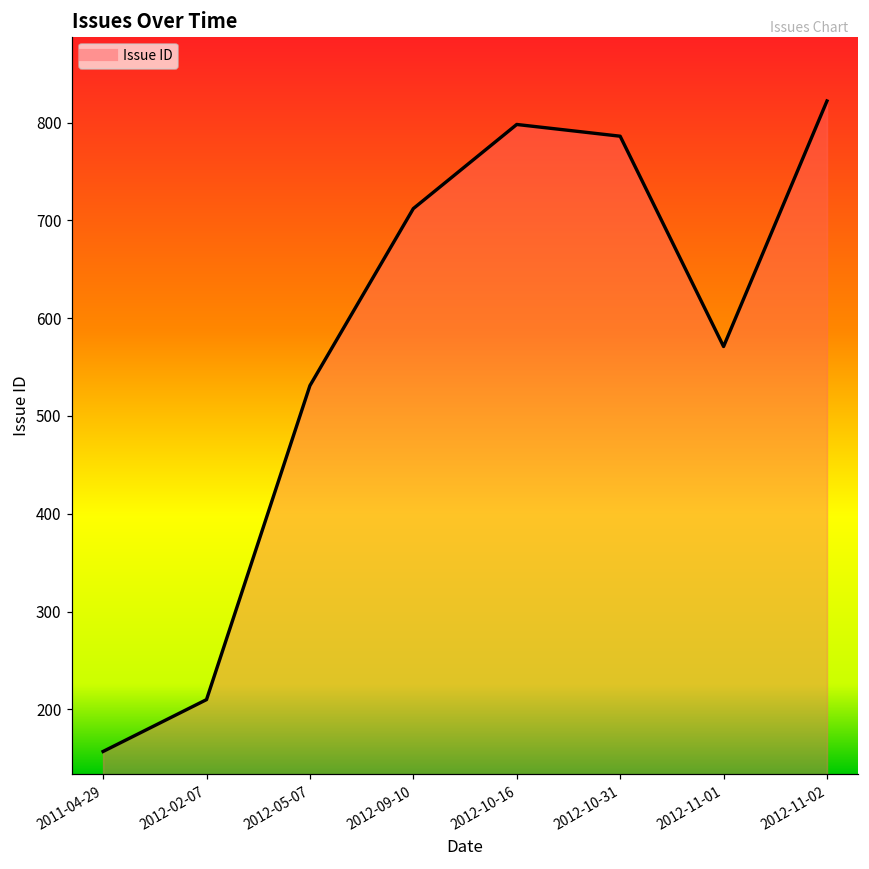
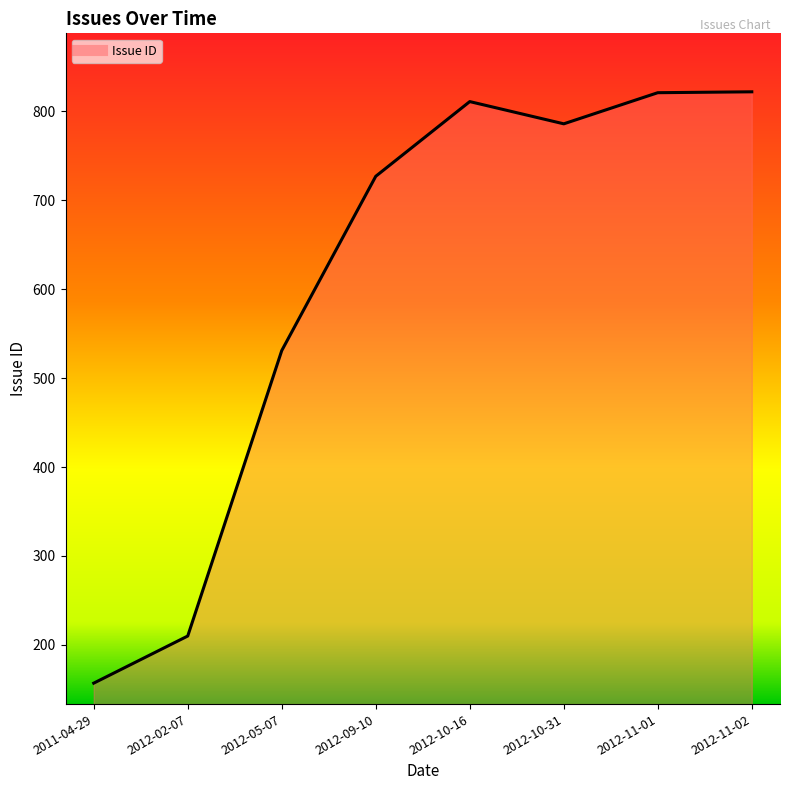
2012-09-10: 710 -> 730
2012-10-16: 800 -> 810
2012-11-01: 570 -> 820
